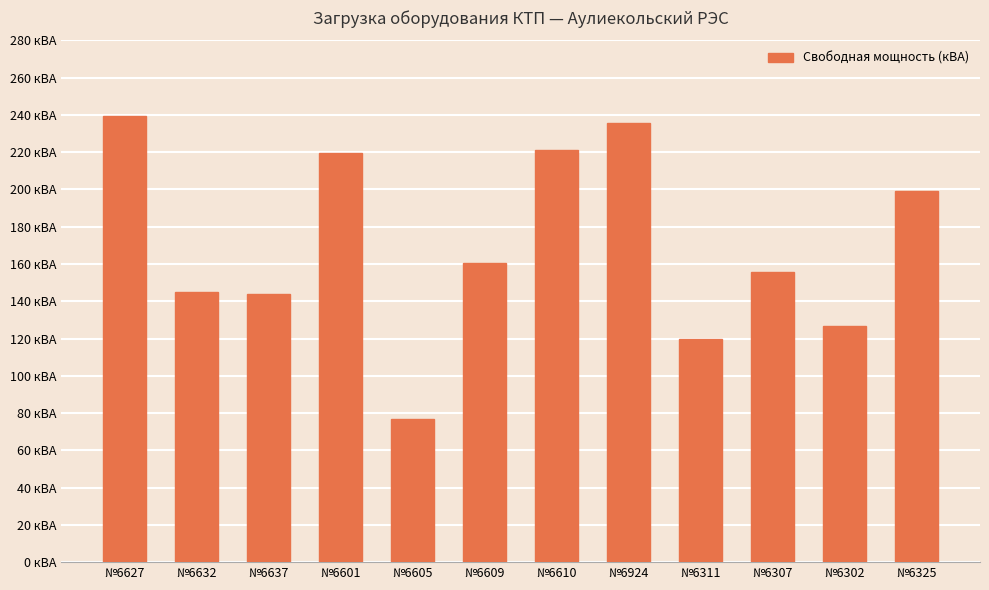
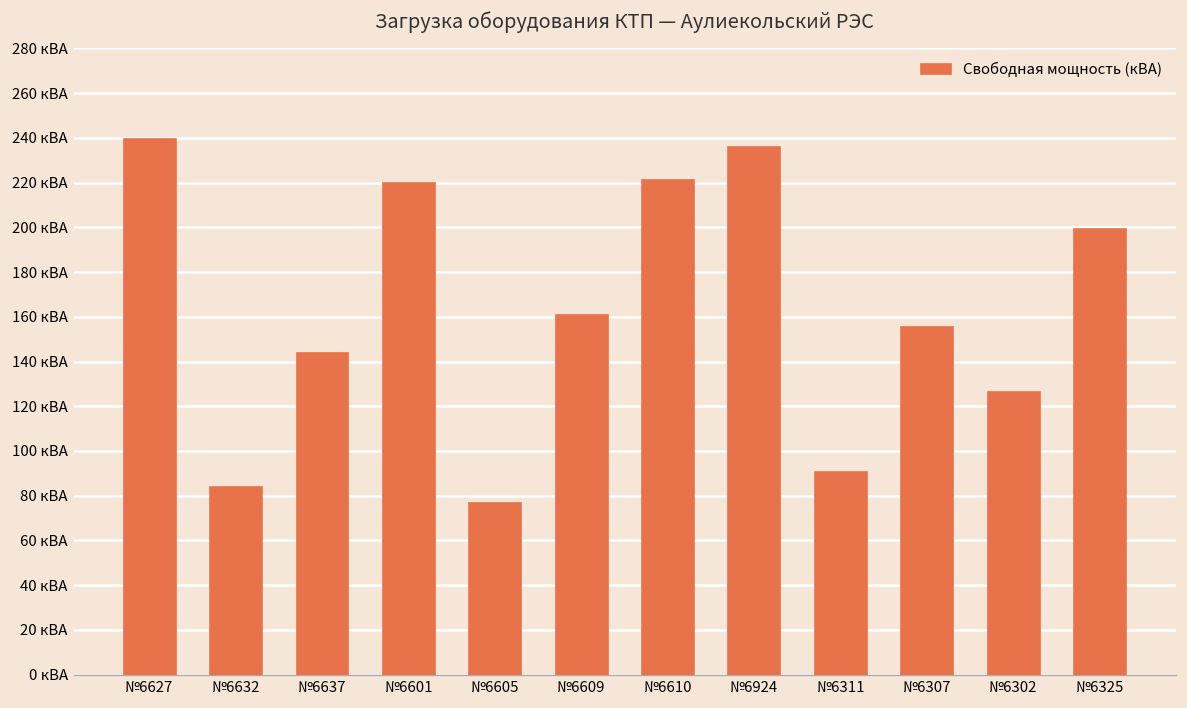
№6632: 145 кВА -> 84 кВА
№6311: 120 кВА -> 91 кВА
